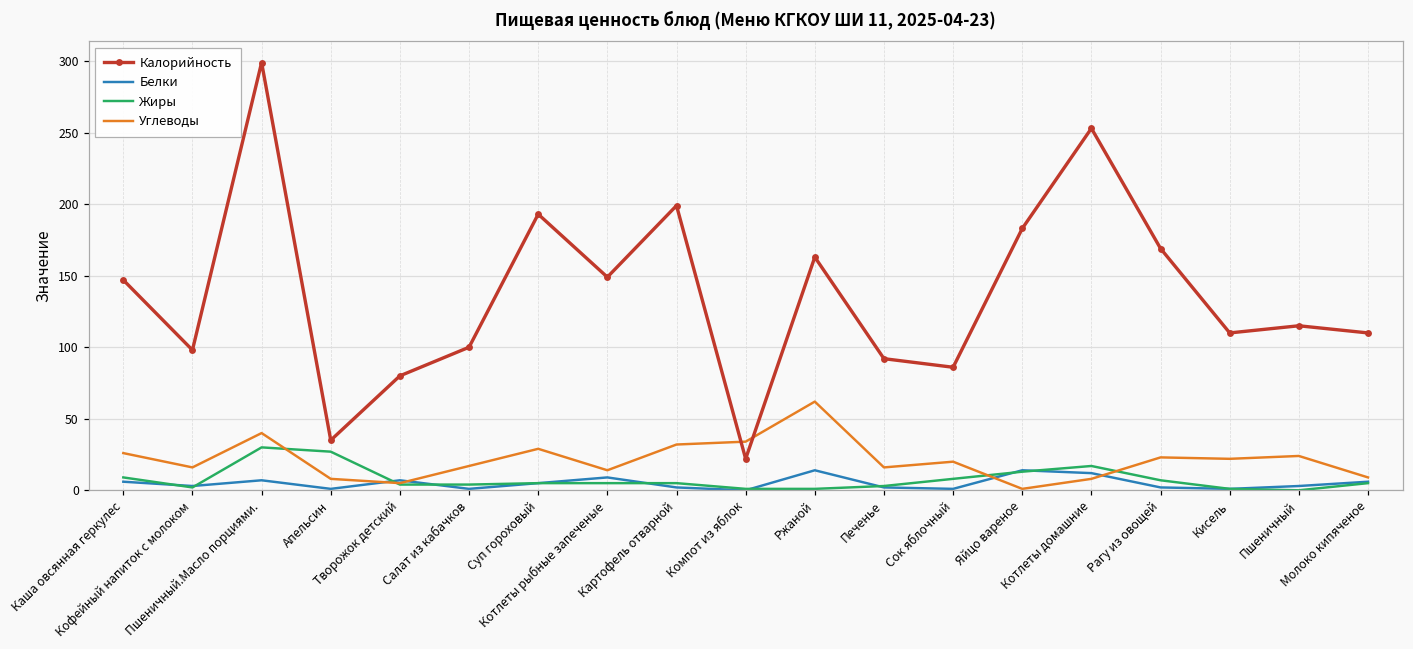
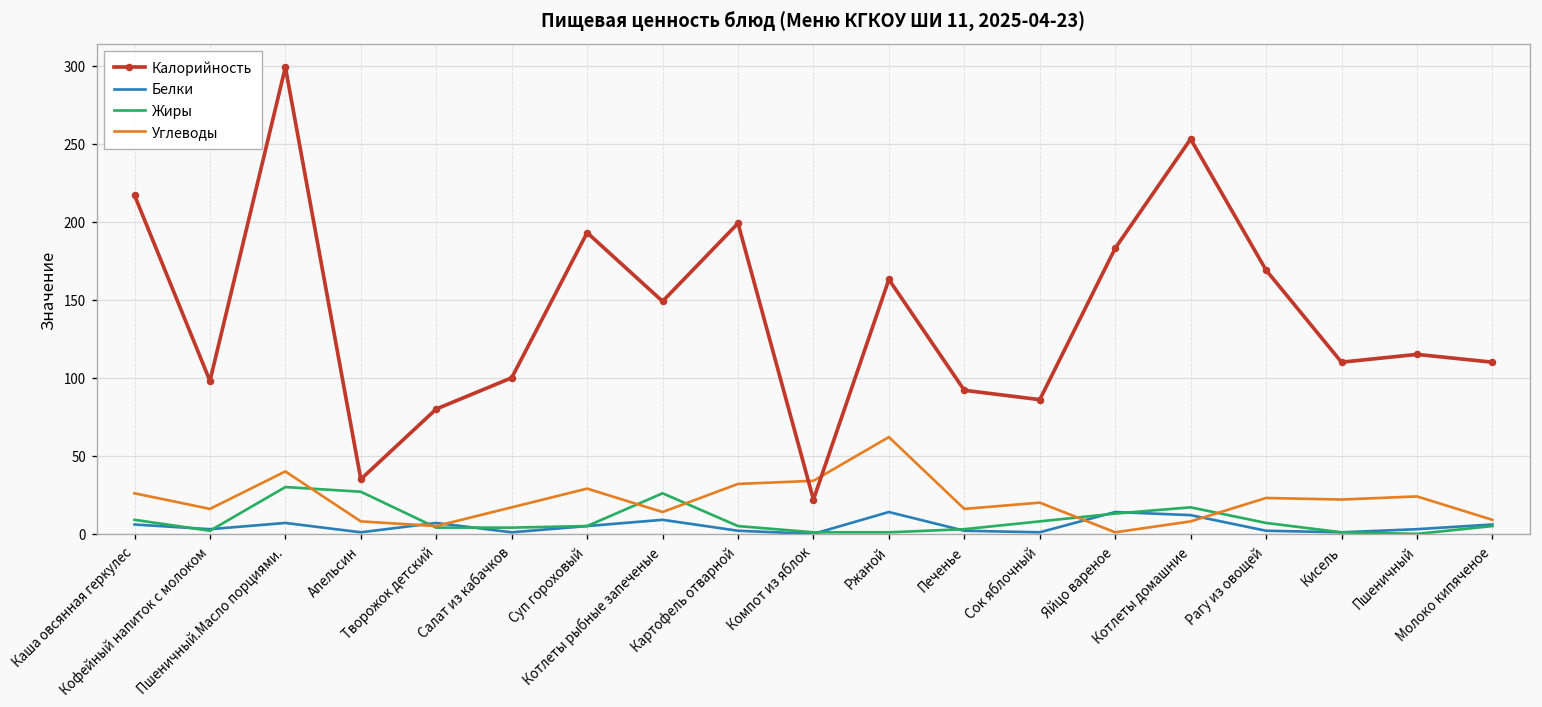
Калорийность, Каша овсянная геркулес: 147 -> 217
Жиры, Котлеты рыбные запеченые: 5 -> 26
